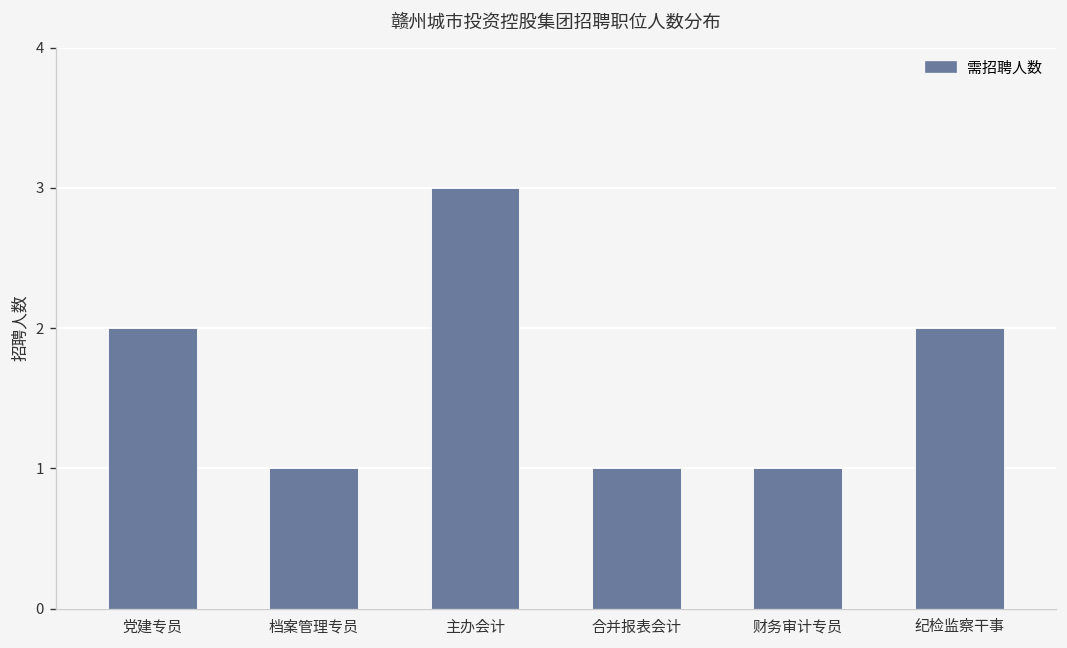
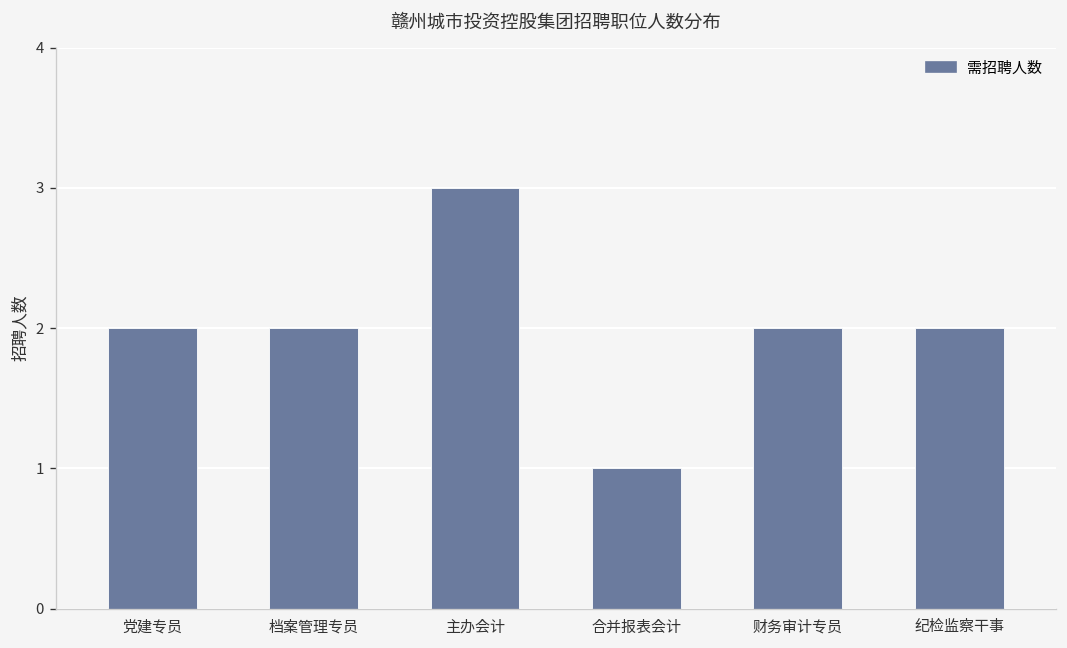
档案管理专员: 1 -> 2
财务审计专员: 1 -> 2
